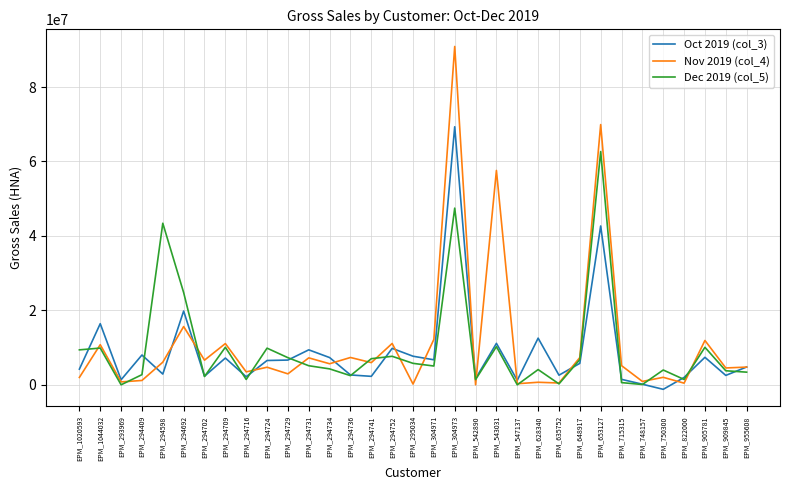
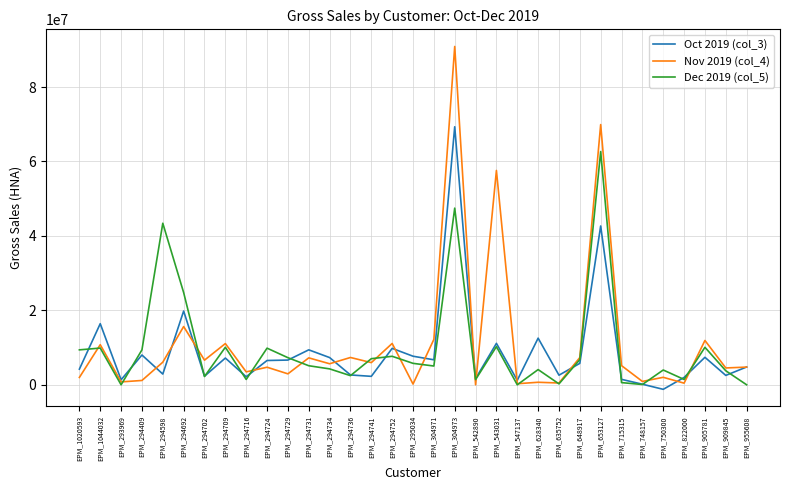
Dec 2019 (col_5), EPM_294409: 3000000 -> 9000000
Dec 2019 (col_5), EPM_955608: 3000000 -> 0
